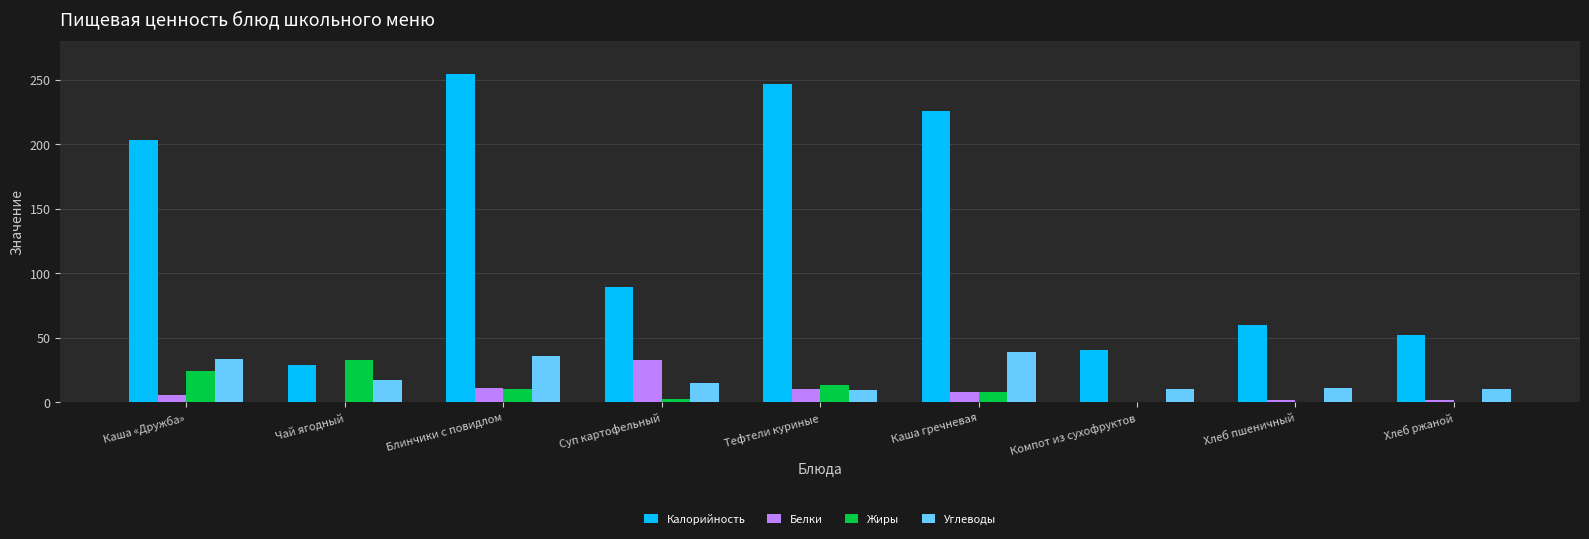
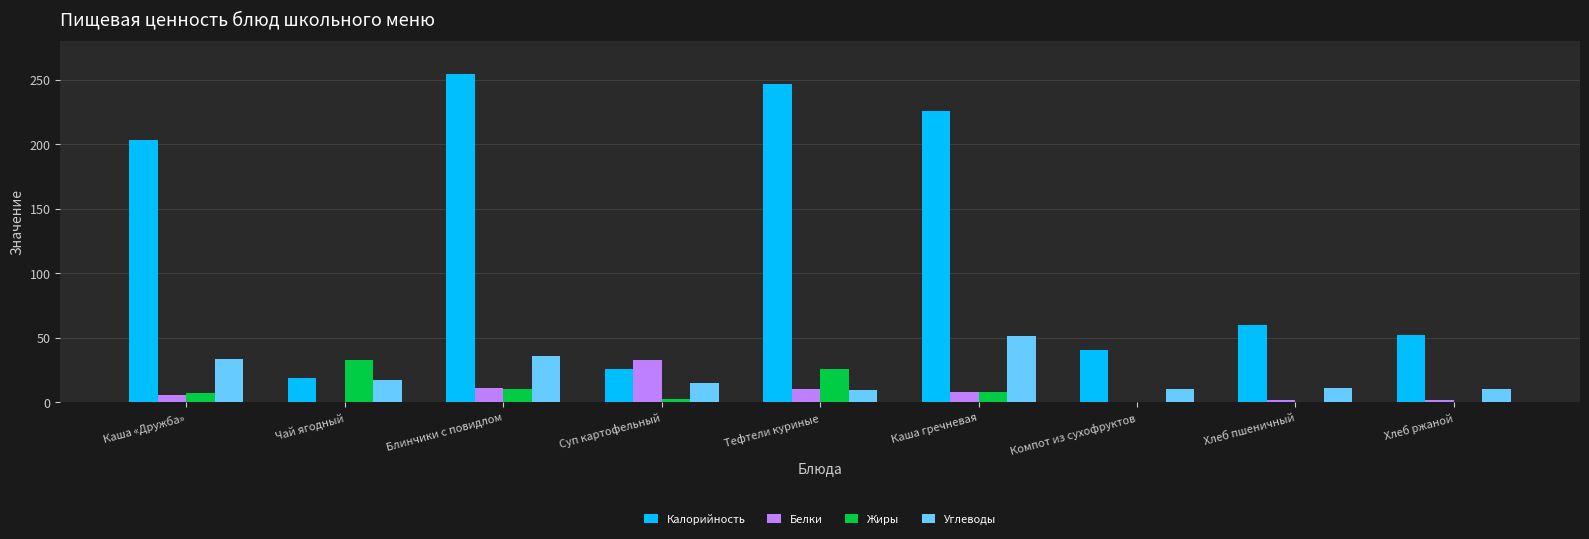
Жиры, Каша «Дружба»: 24 -> 7
Калорийность, Чай ягодный: 29 -> 19
Калорийность, Суп картофельный: 89 -> 26
Жиры, Тефтели куриные: 14 -> 26
Углеводы, Каша гречневая: 39 -> 52
